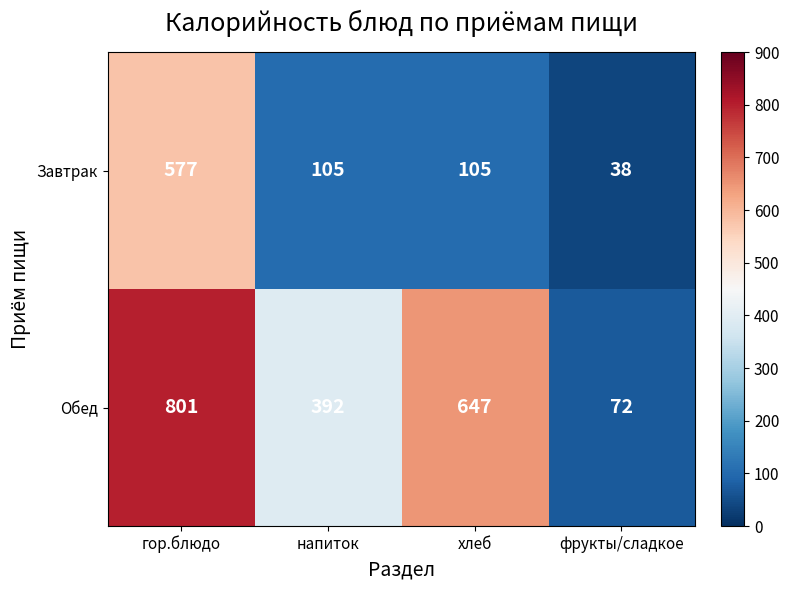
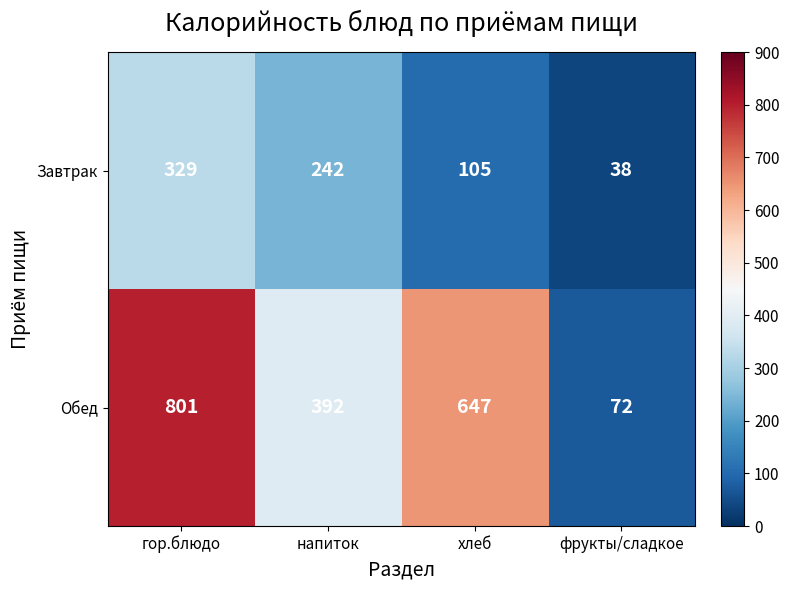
Завтрак, гор.блюдо: 577 -> 329
Завтрак, напиток: 105 -> 242
